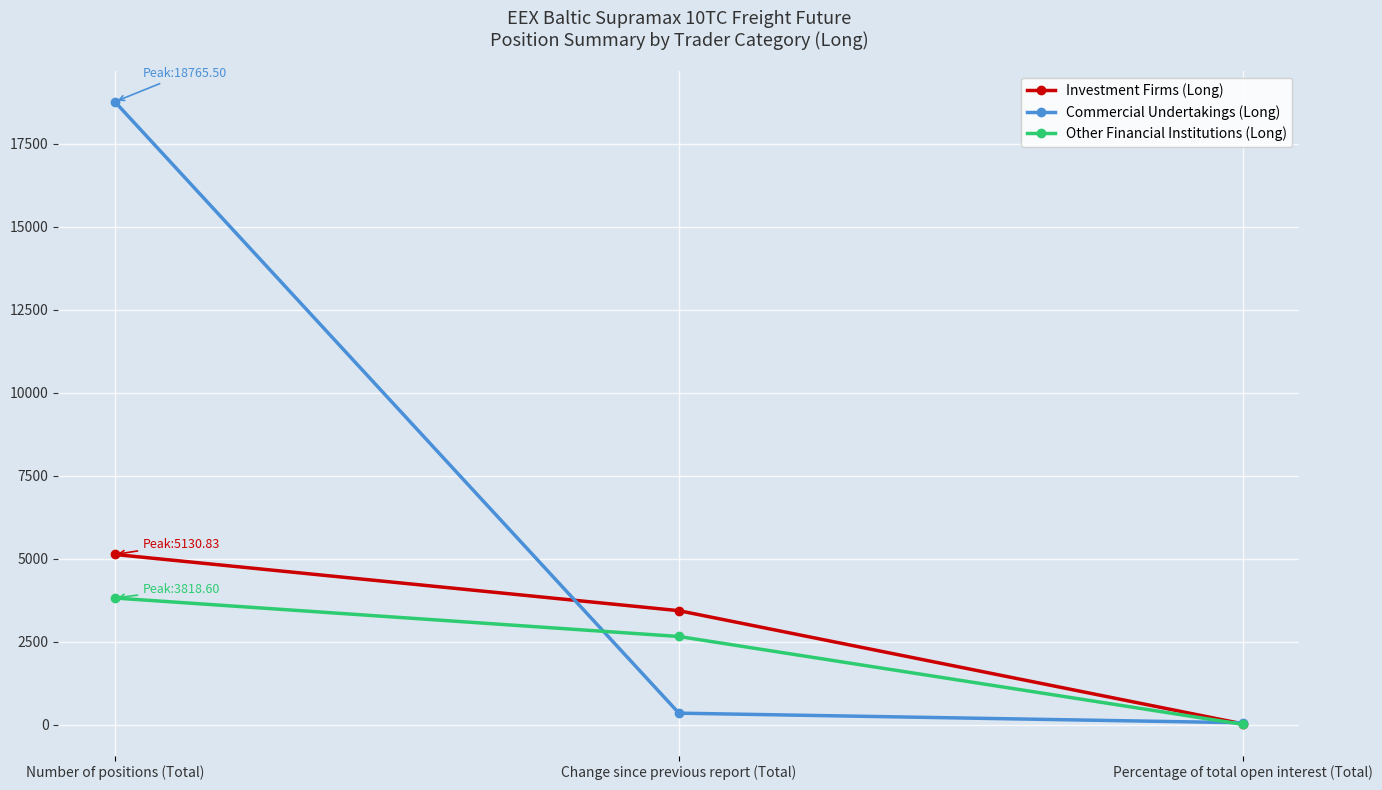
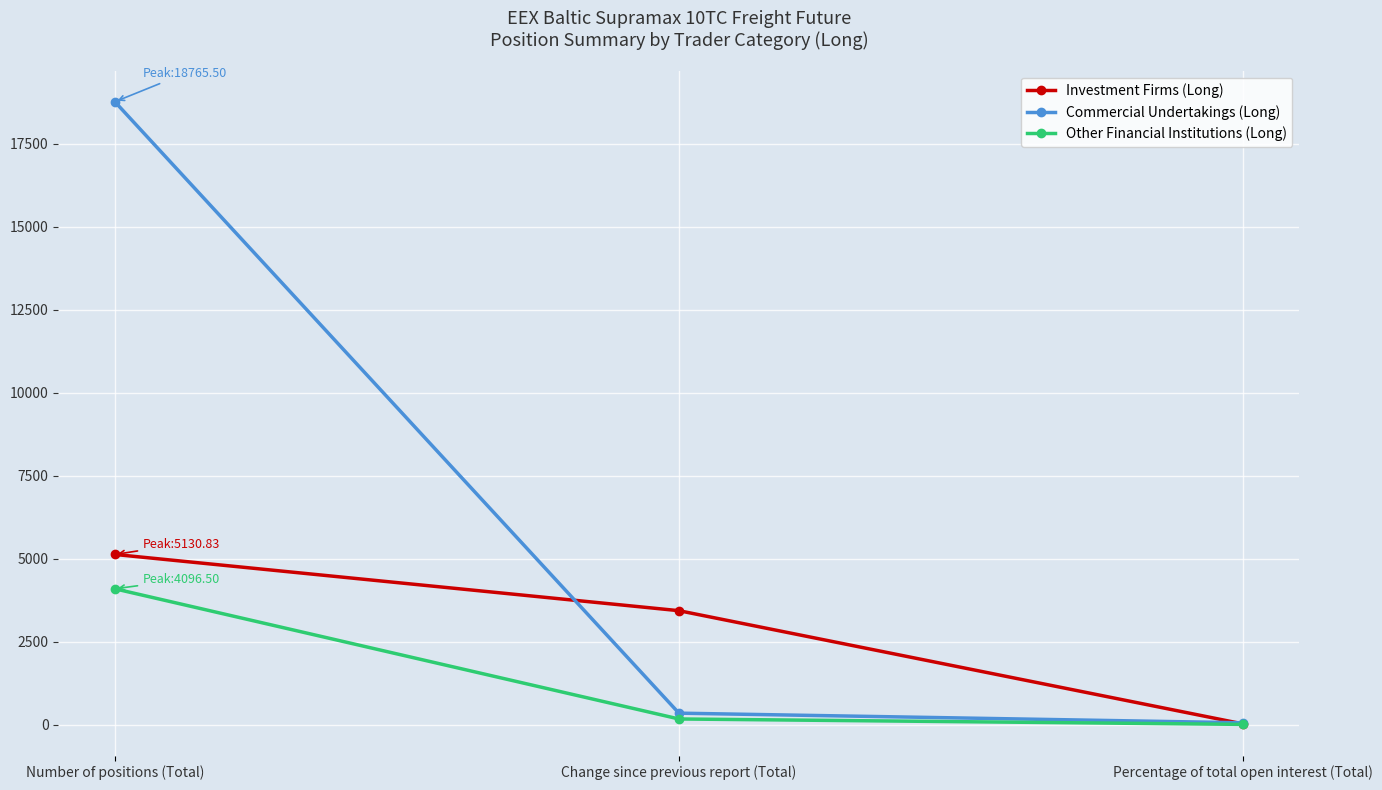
Other Financial Institutions (Long), Number of positions (Total): 3818.60 -> 4096.50
Other Financial Institutions (Long), Change since previous report (Total): 2700 -> 200
